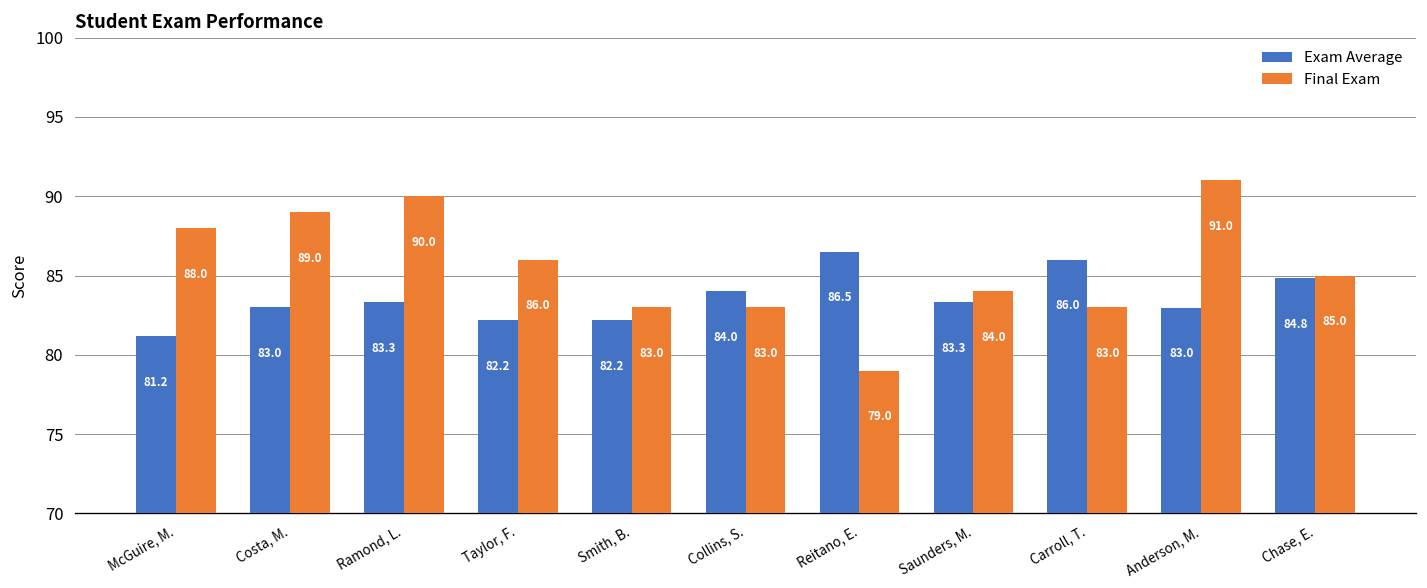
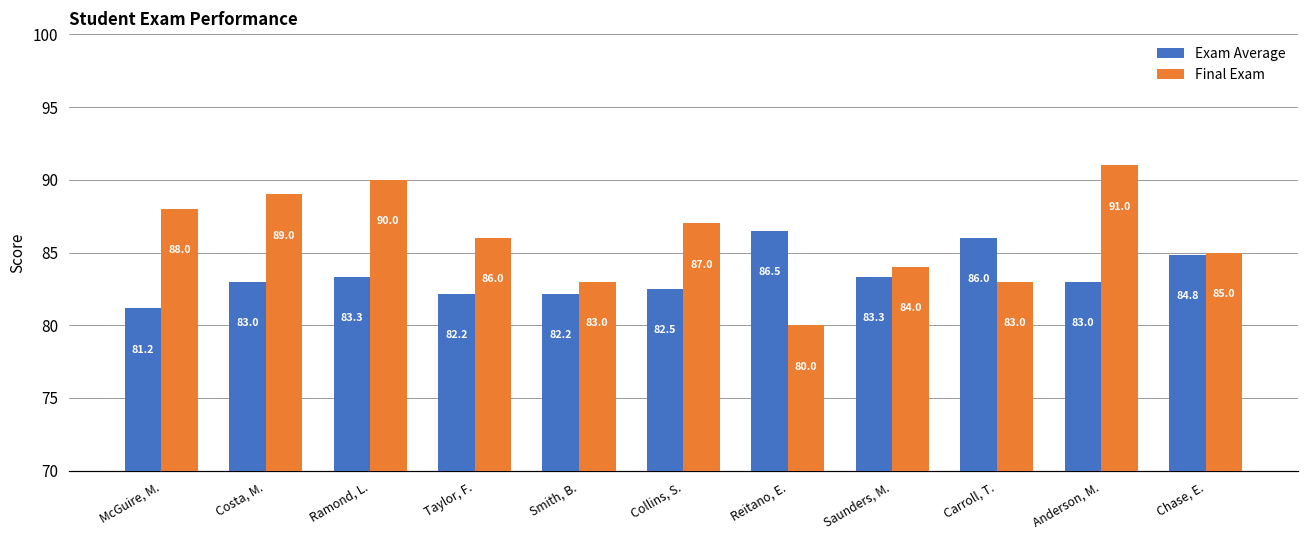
Exam Average, Collins, S.: 84.0 -> 82.5
Final Exam, Collins, S.: 83.0 -> 87.0
Final Exam, Reitano, E.: 79.0 -> 80.0
